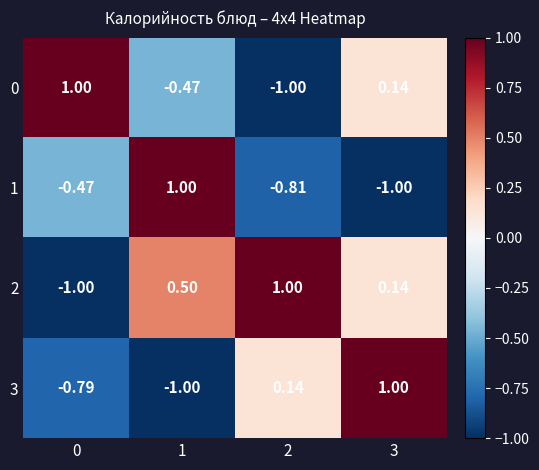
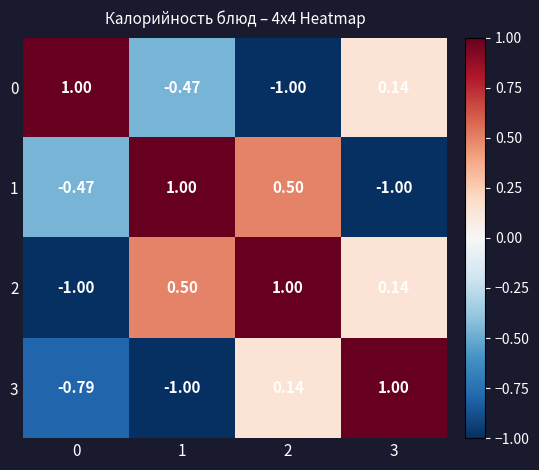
1, 2: -0.81 -> 0.50
